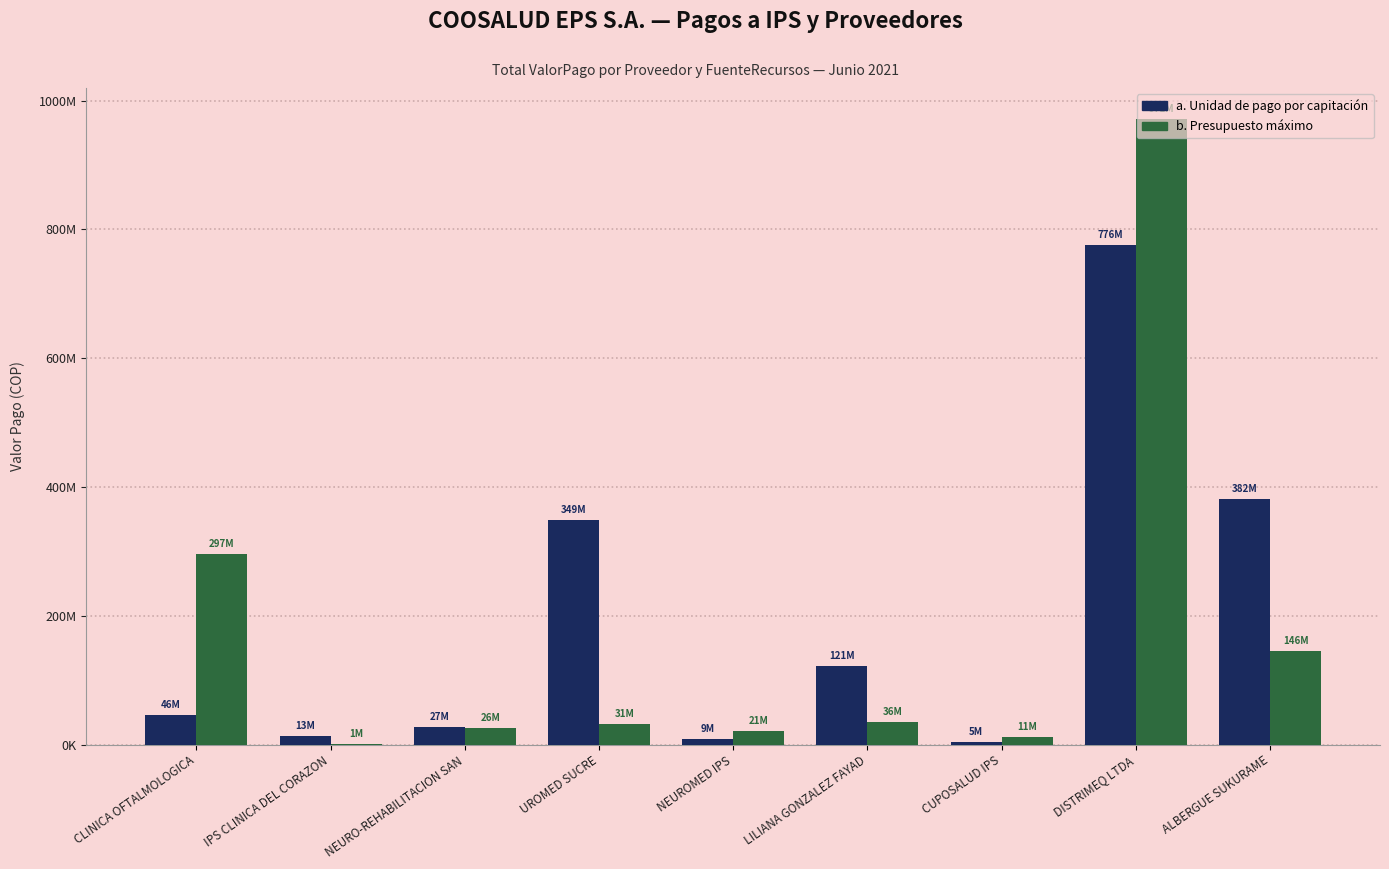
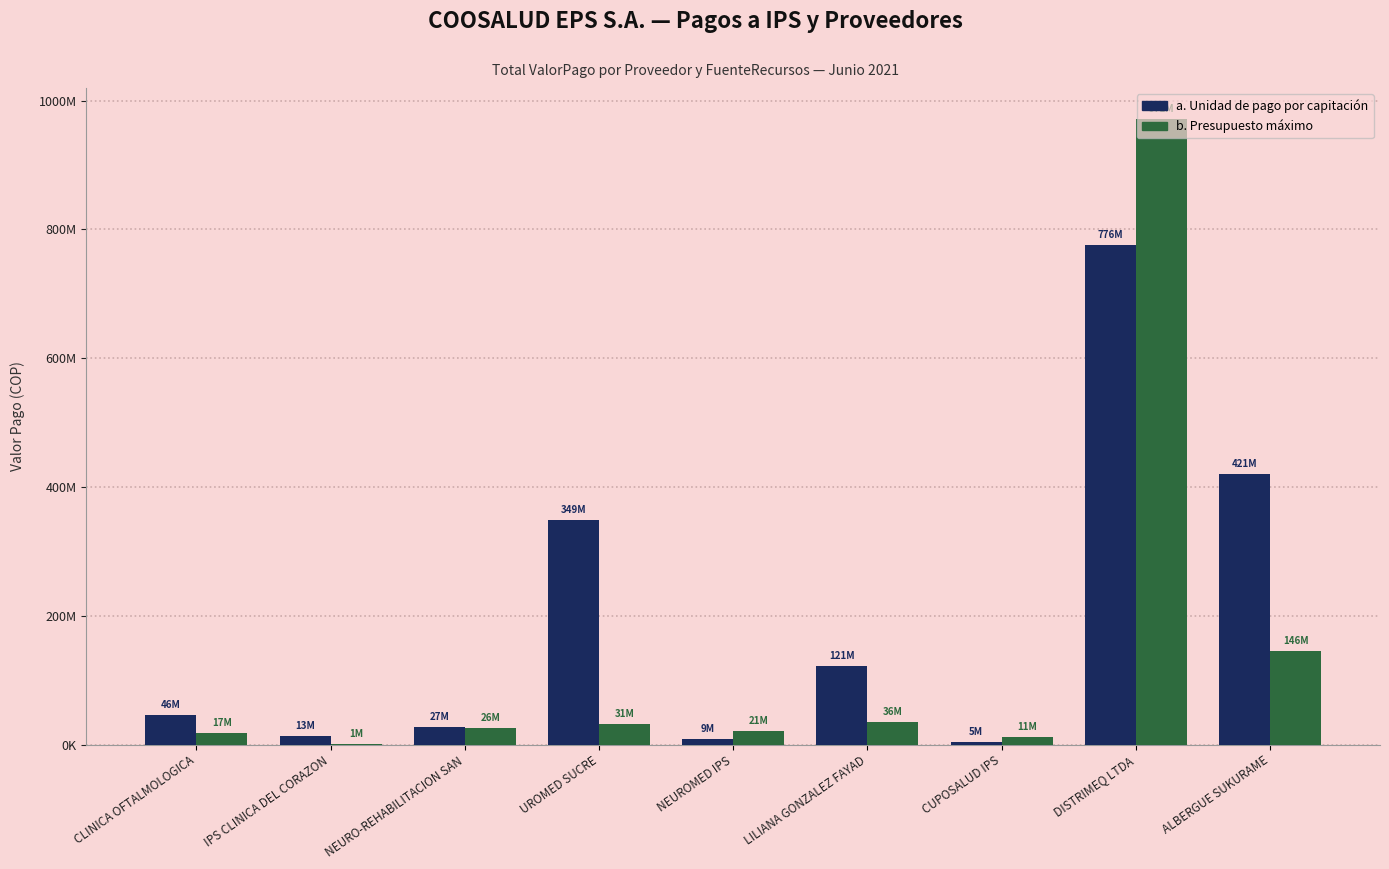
b. Presupuesto máximo, CLINICA OFTALMOLOGICA: 297M -> 17M
a. Unidad de pago por capitación, ALBERGUE SUKURAME: 382M -> 421M
